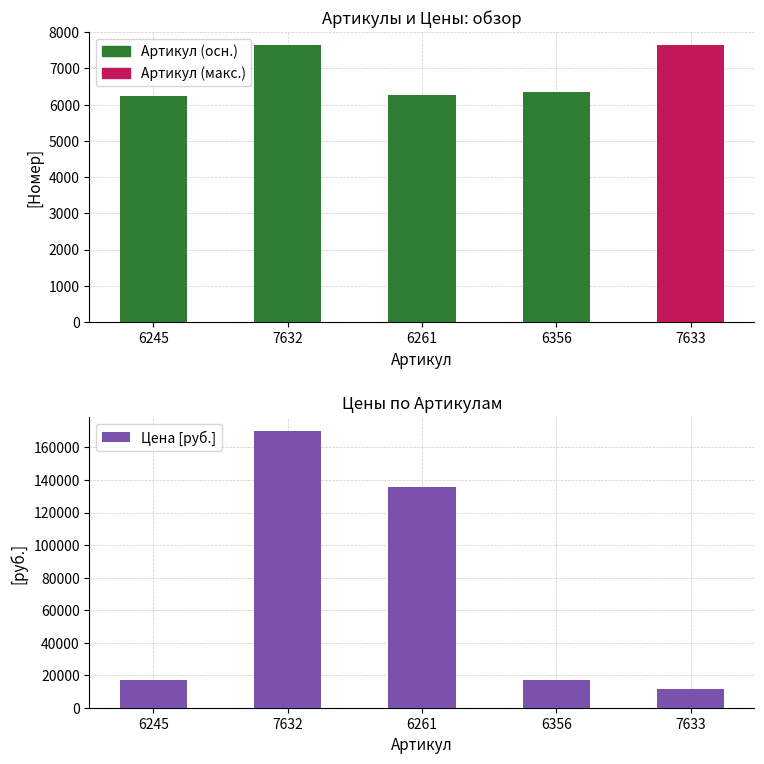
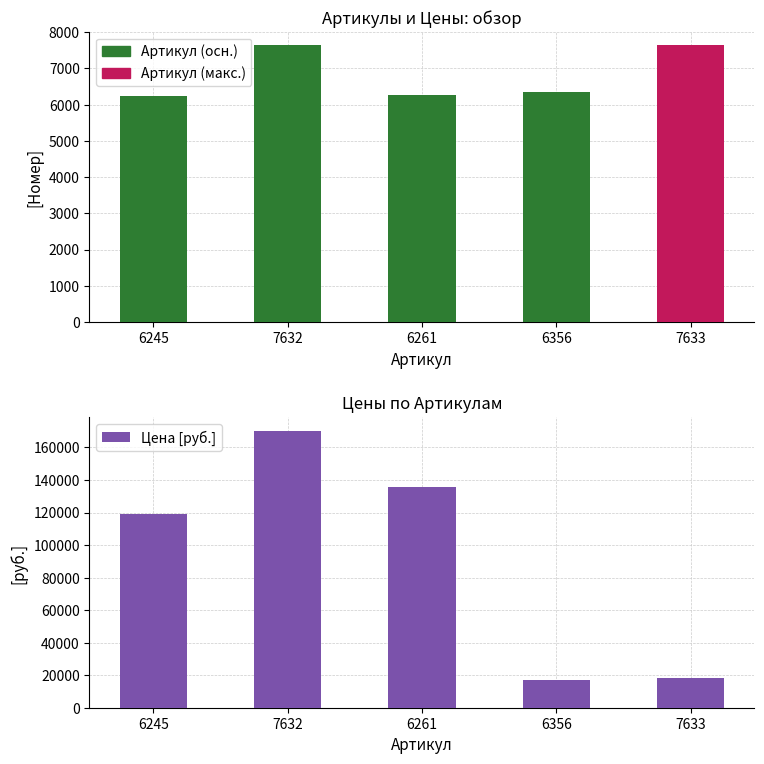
Цены по Артикулам, 6245: 17000 -> 119000
Цены по Артикулам, 7633: 11000 -> 18000
